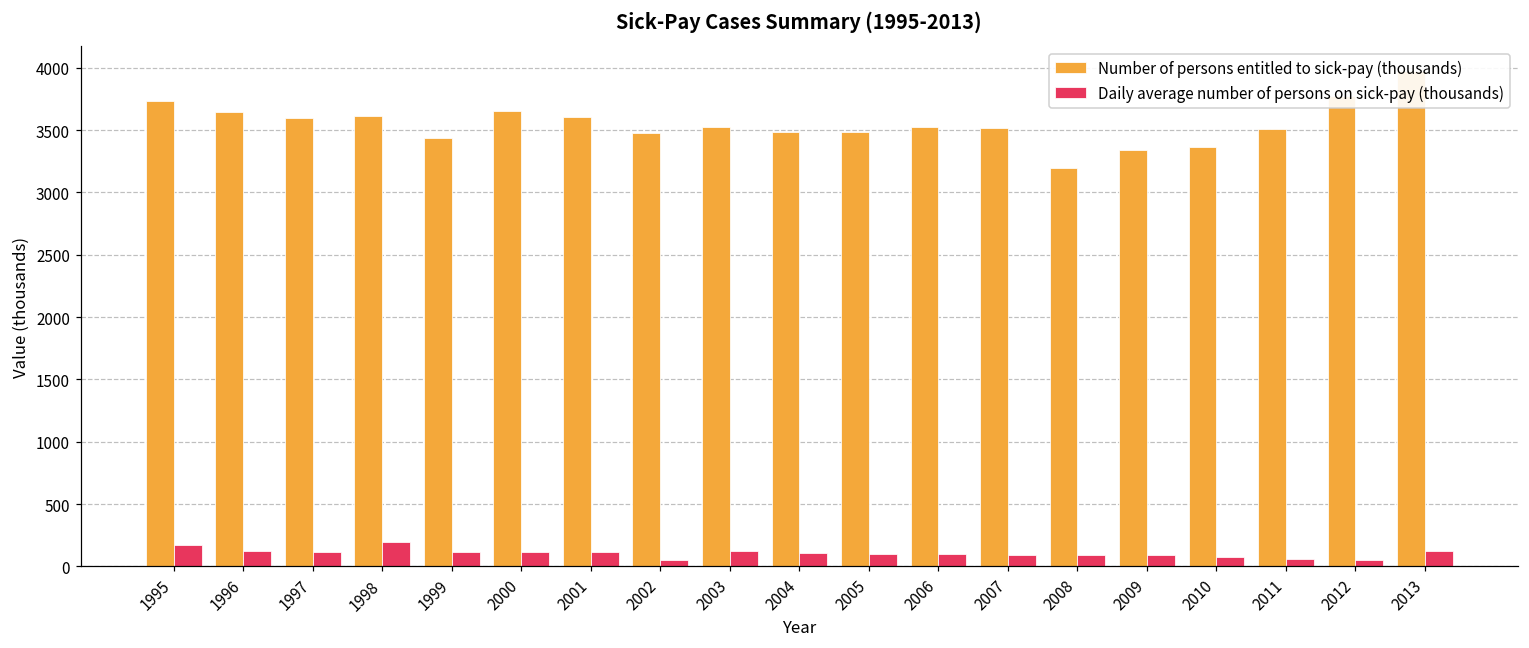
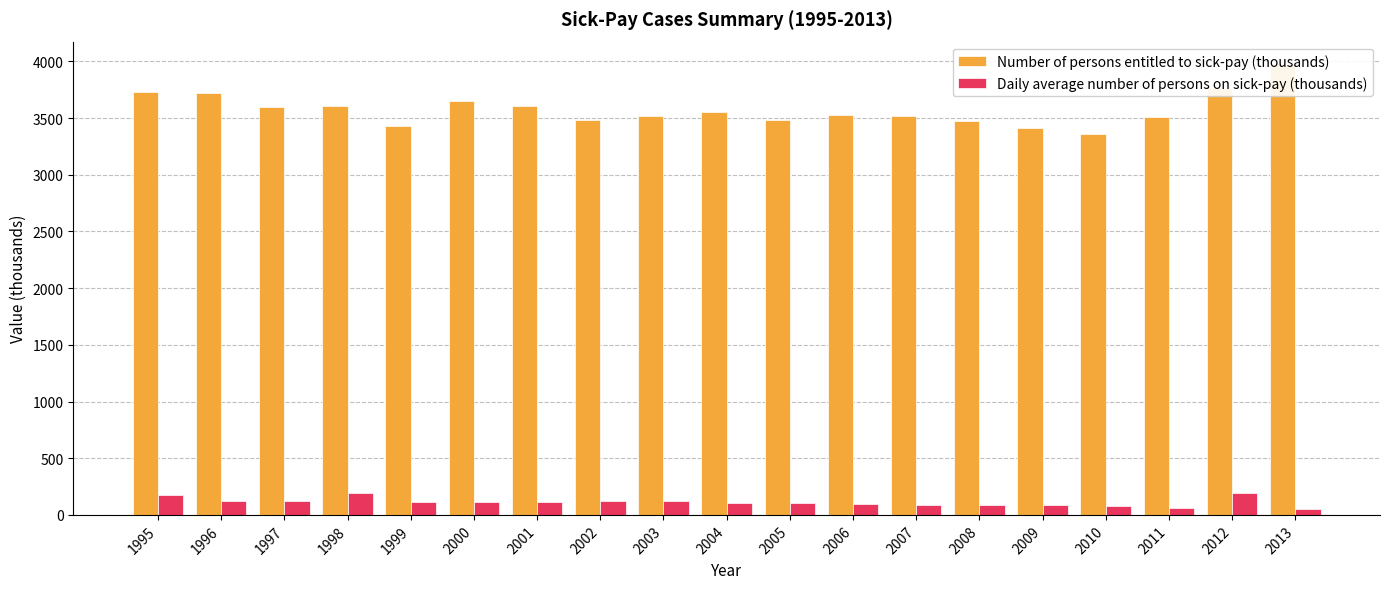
Number of persons entitled to sick-pay (thousands), 1996: 3650 -> 3720
Daily average number of persons on sick-pay (thousands), 2002: 50 -> 120
Number of persons entitled to sick-pay (thousands), 2004: 3490 -> 3560
Number of persons entitled to sick-pay (thousands), 2008: 3190 -> 3480
Number of persons entitled to sick-pay (thousands), 2009: 3340 -> 3410
Daily average number of persons on sick-pay (thousands), 2012: 50 -> 190
Daily average number of persons on sick-pay (thousands), 2013: 130 -> 50
